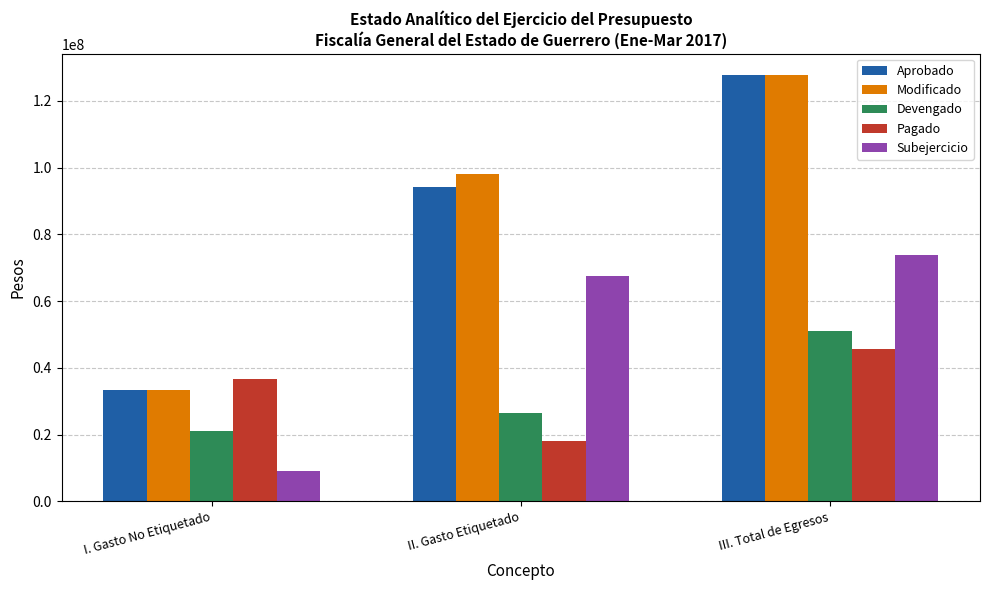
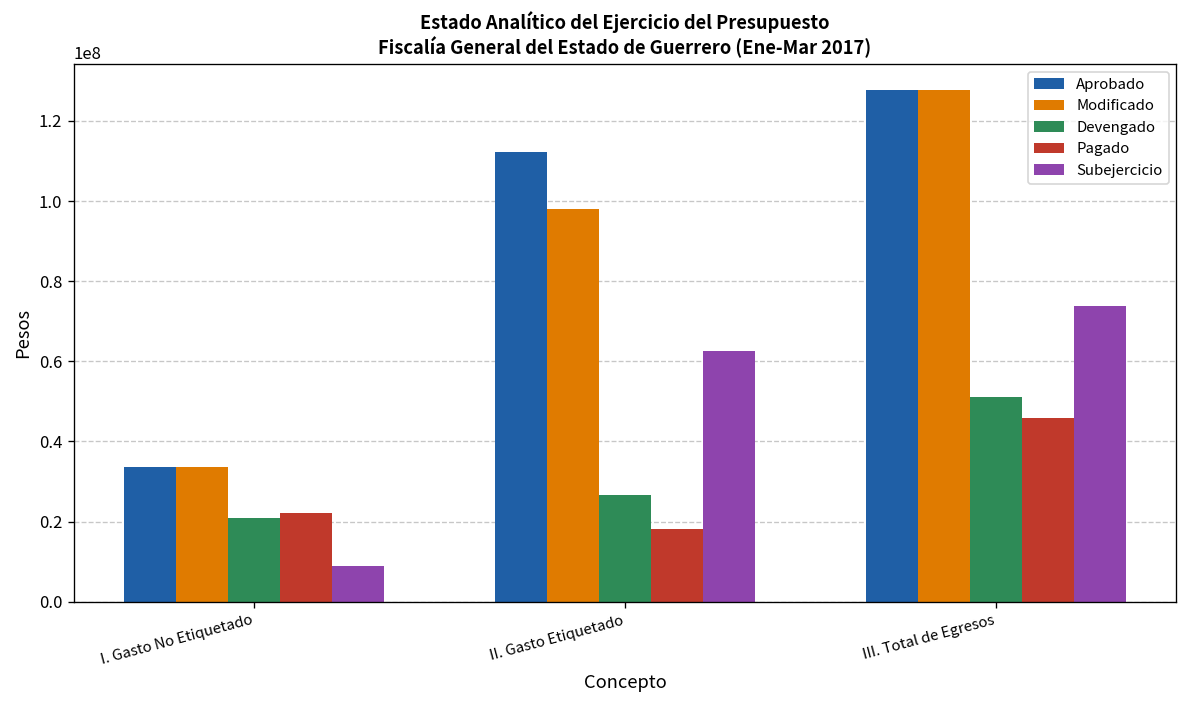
Pagado, I. Gasto No Etiquetado: 37000000 -> 22000000
Aprobado, II. Gasto Etiquetado: 94000000 -> 112000000
Subejercicio, II. Gasto Etiquetado: 68000000 -> 63000000
